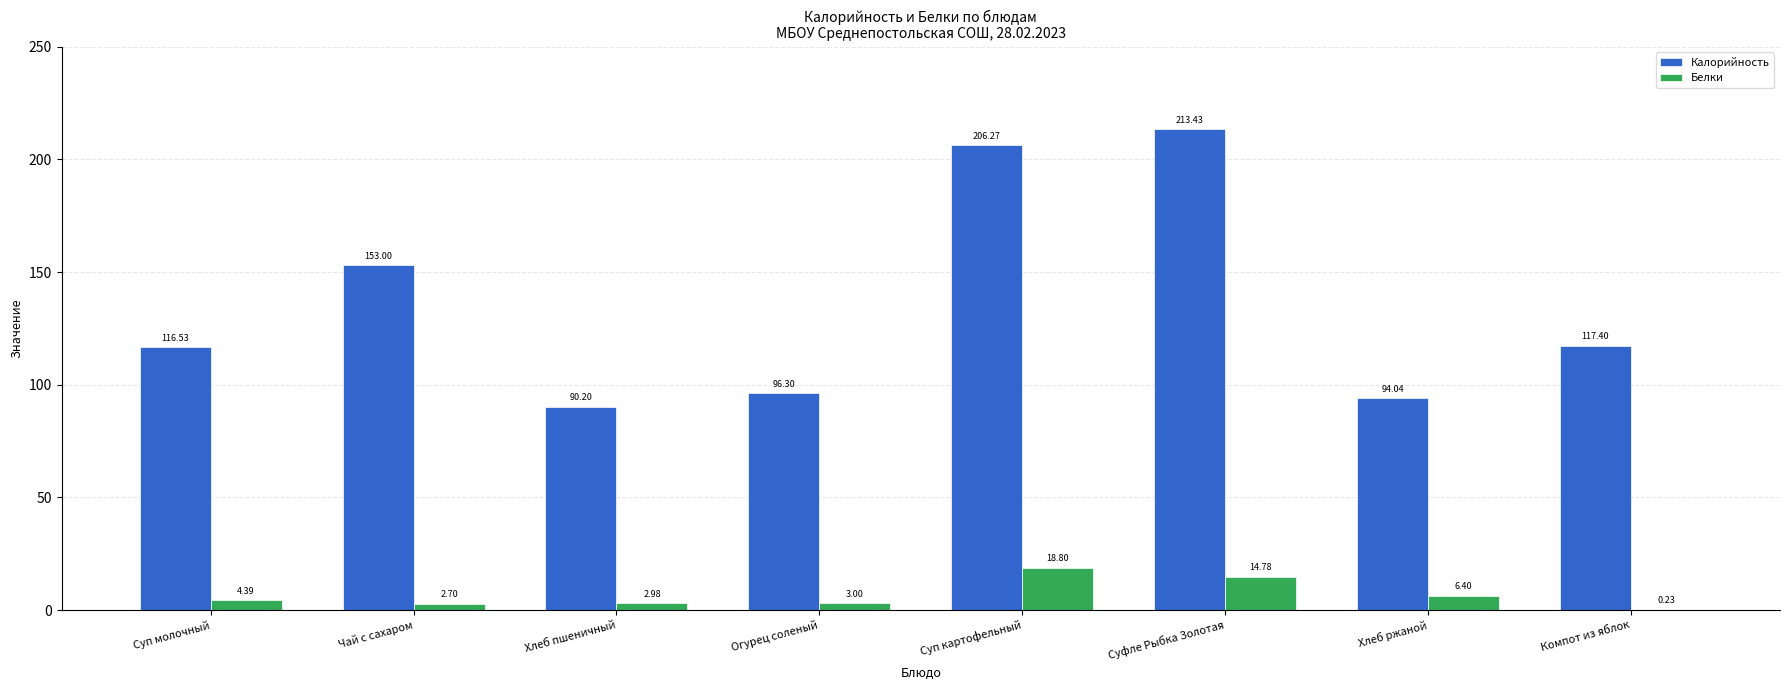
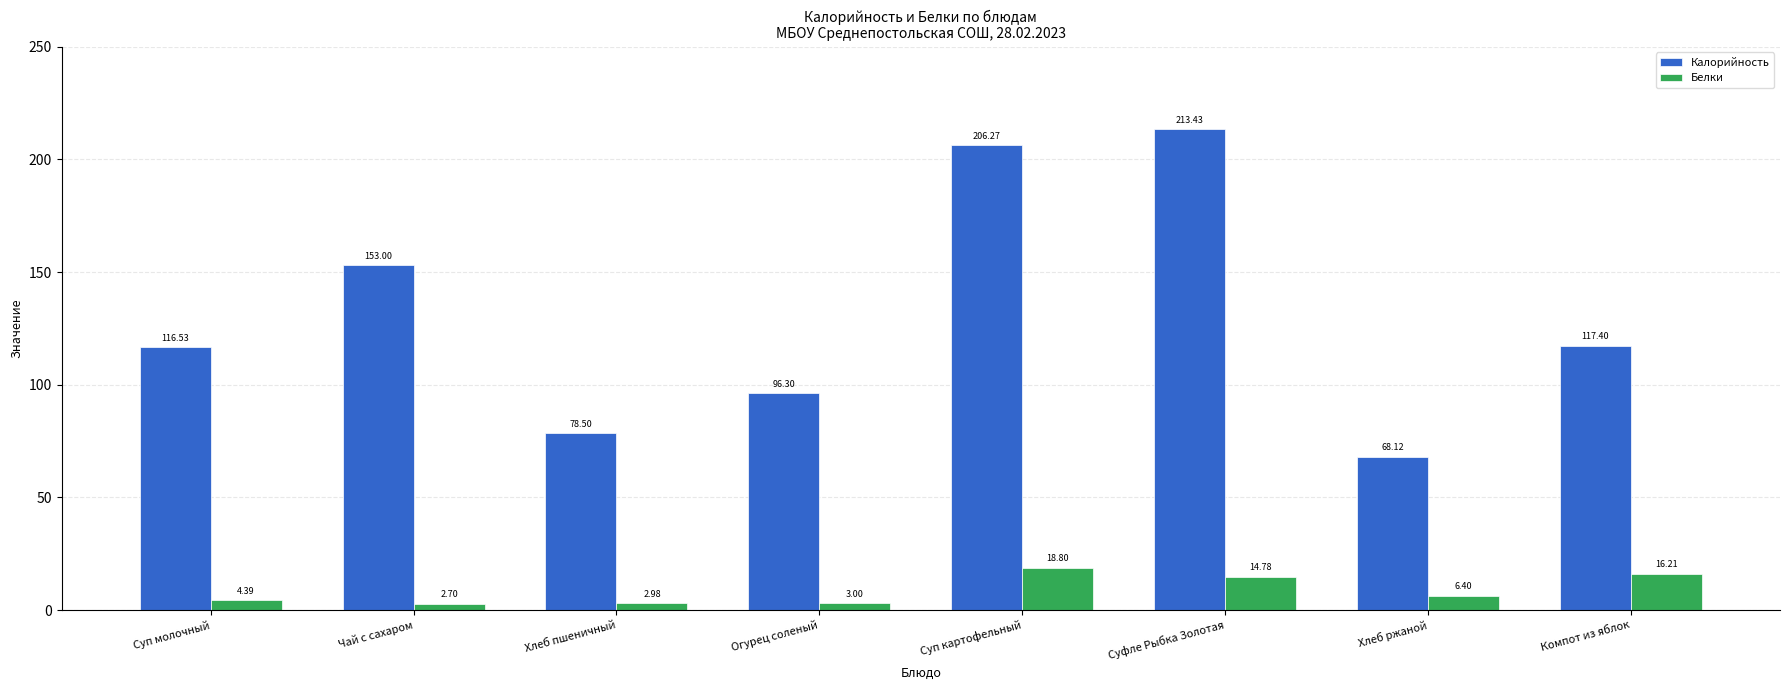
Калорийность, Хлеб пшеничный: 90.20 -> 78.50
Калорийность, Хлеб ржаной: 94.04 -> 68.12
Белки, Компот из яблок: 0.23 -> 16.21
